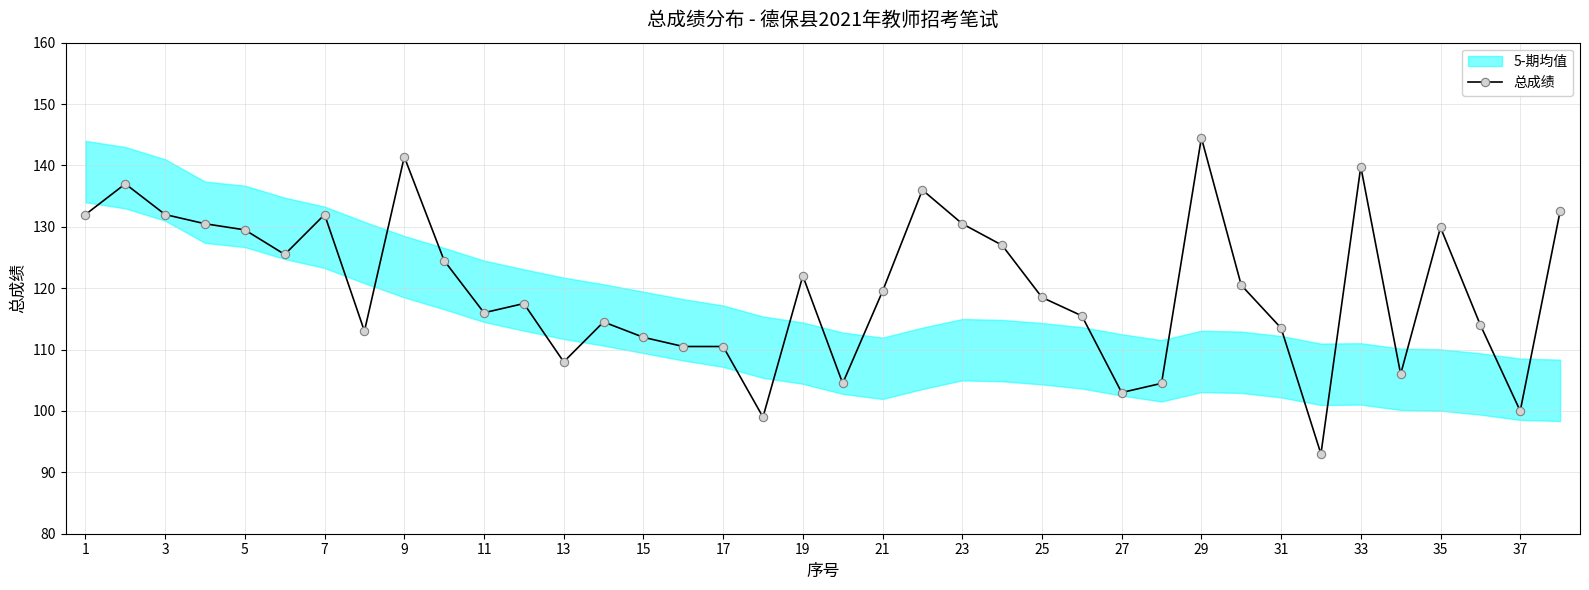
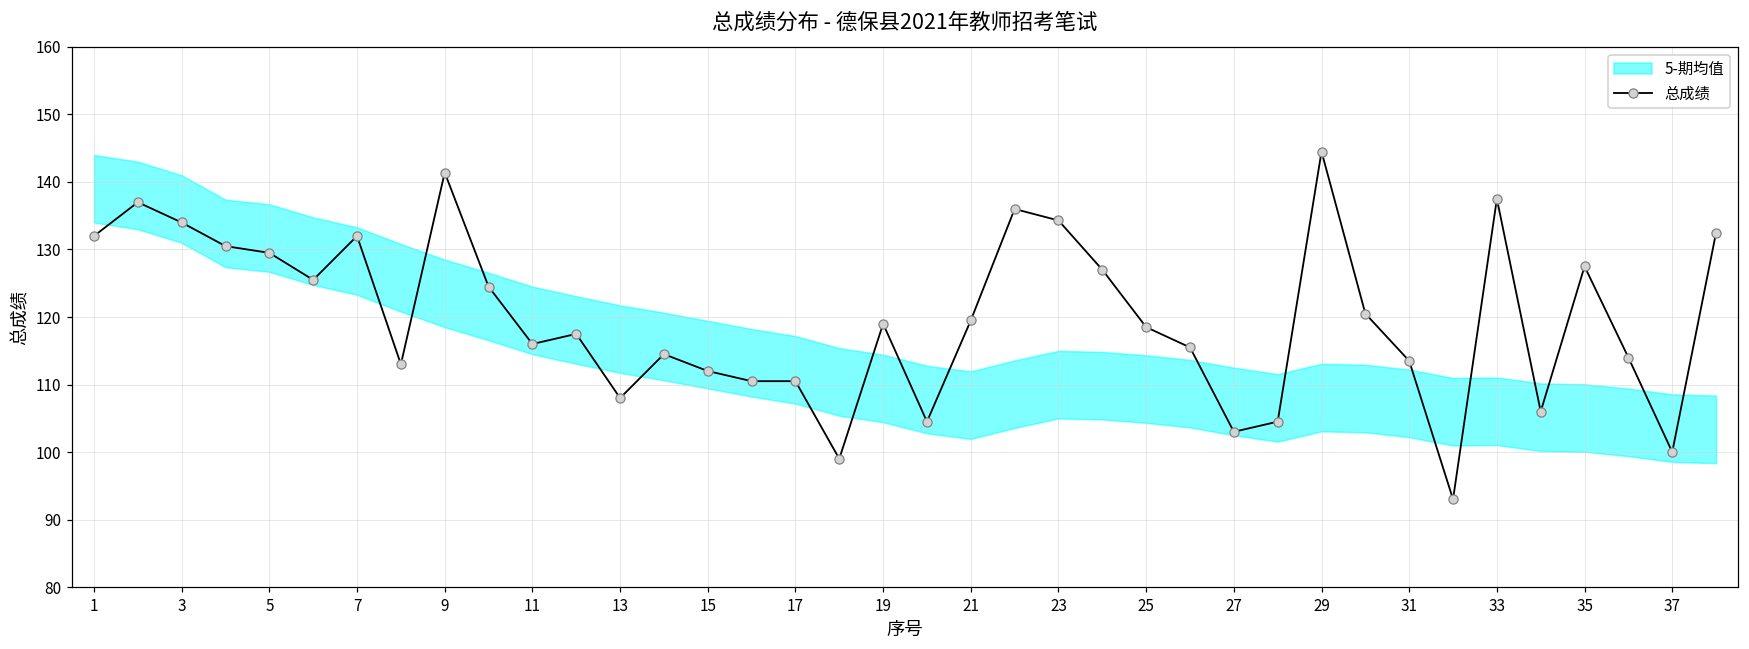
总成绩, 3: 132 -> 134
总成绩, 19: 122 -> 119
总成绩, 23: 131 -> 134
总成绩, 33: 140 -> 138
总成绩, 35: 130 -> 128
